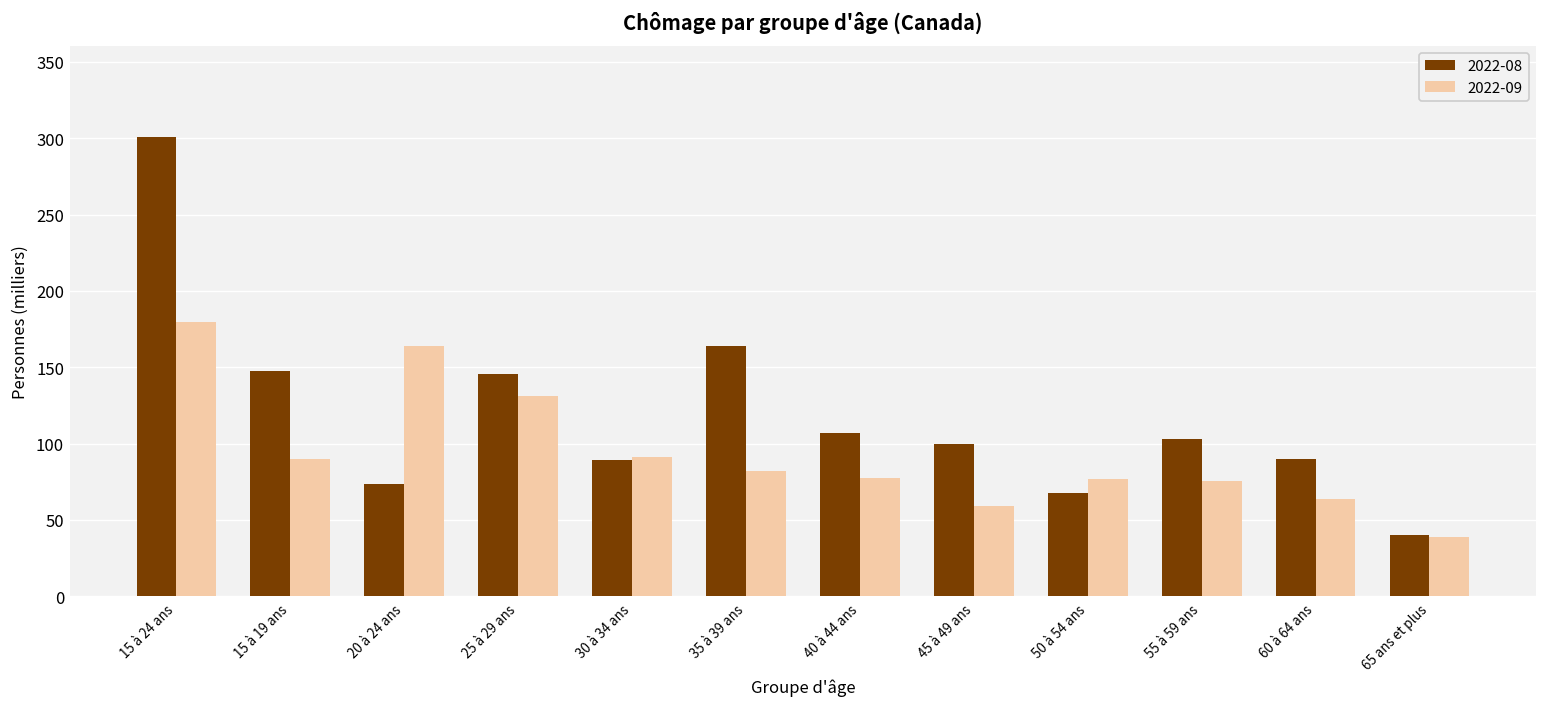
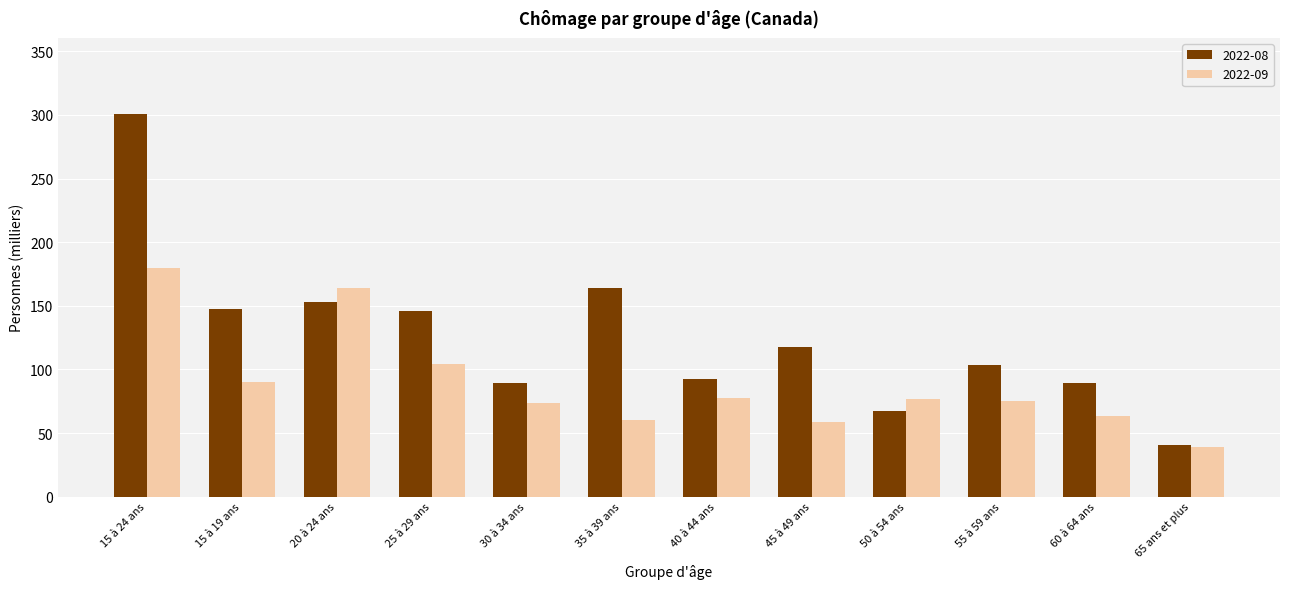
2022-08, 20 à 24 ans: 73 -> 153
2022-09, 25 à 29 ans: 131 -> 104
2022-09, 30 à 34 ans: 91 -> 74
2022-09, 35 à 39 ans: 82 -> 61
2022-08, 40 à 44 ans: 107 -> 93
2022-08, 45 à 49 ans: 100 -> 118
